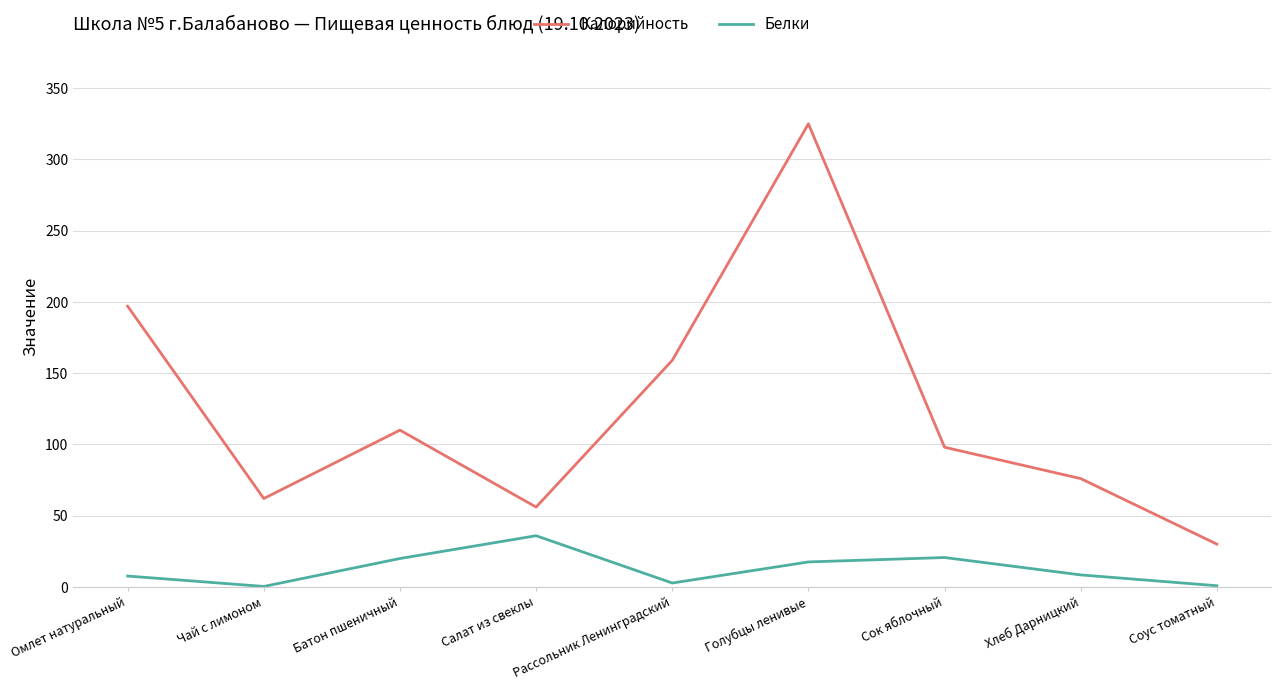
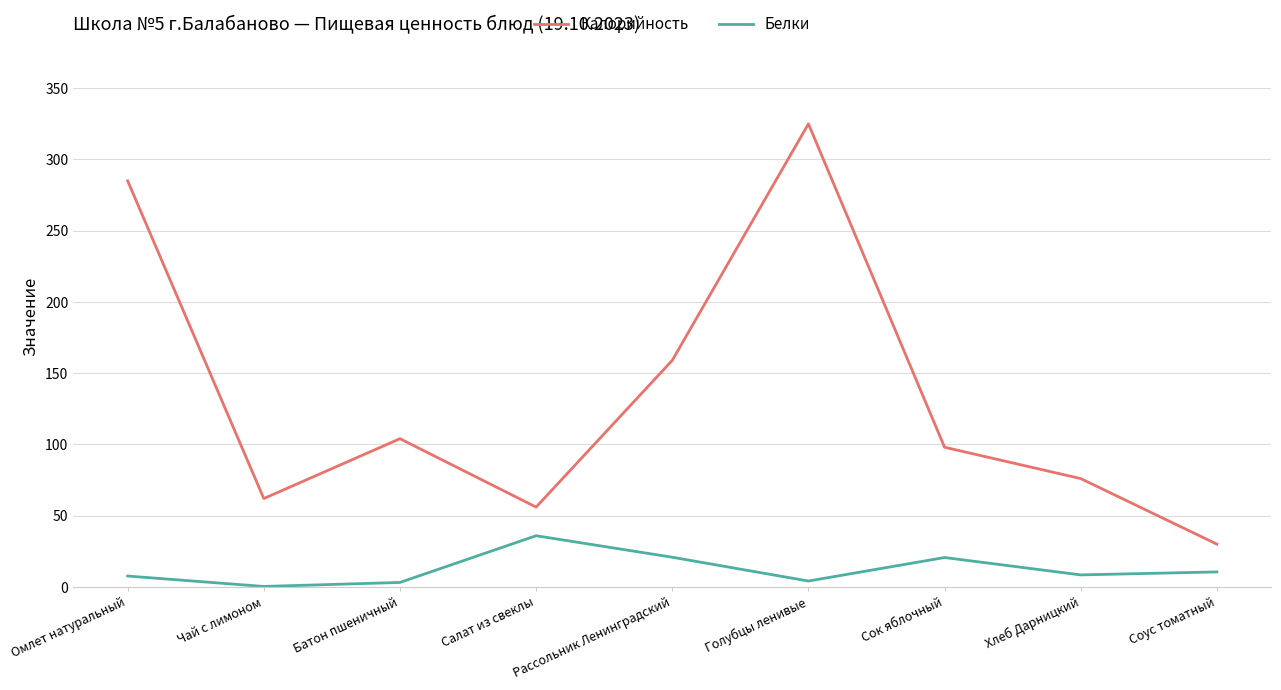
Калорийность, Омлет натуральный: 197 -> 285
Калорийность, Батон пшеничный: 110 -> 104
Белки, Батон пшеничный: 20 -> 3
Белки, Рассольник Ленинградский: 3 -> 21
Белки, Голубцы ленивые: 18 -> 4
Белки, Соус томатный: 1 -> 11
